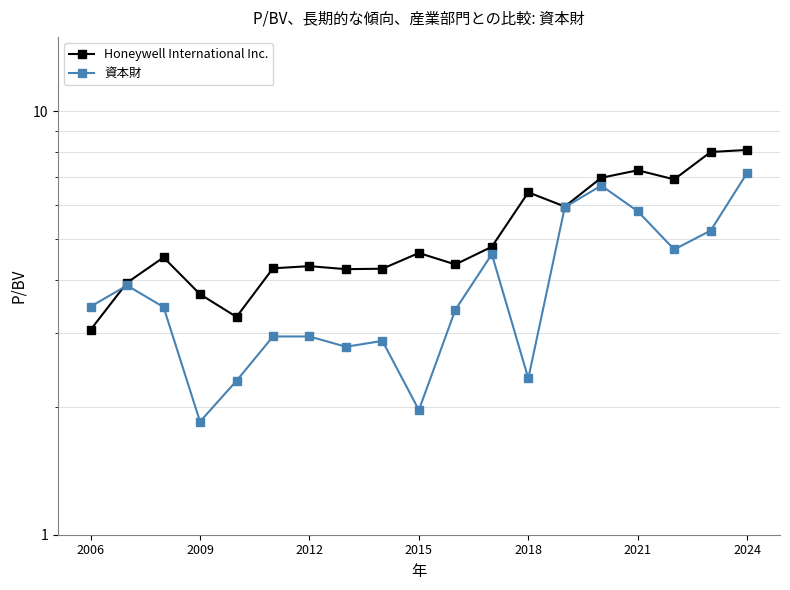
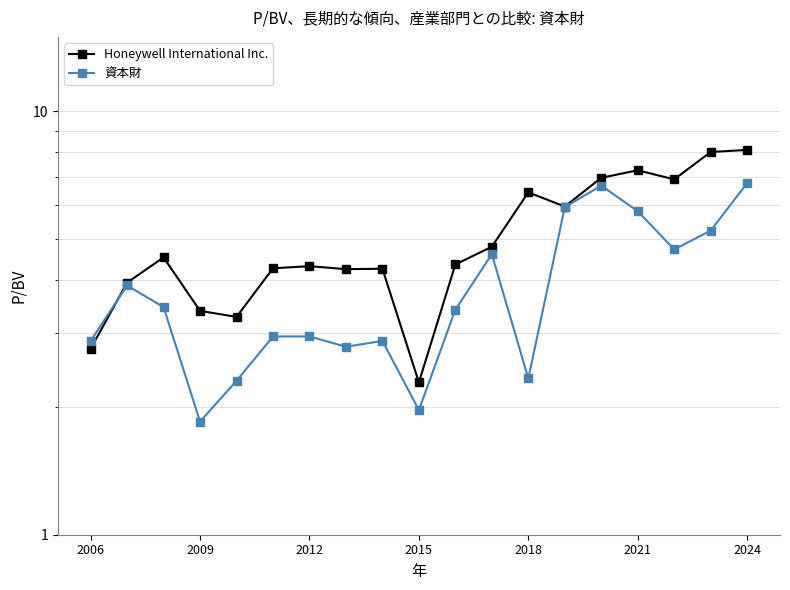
Honeywell International Inc., 2006: 3.1 -> 2.8
資本財, 2006: 3.5 -> 2.9
Honeywell International Inc., 2009: 3.7 -> 3.4
Honeywell International Inc., 2015: 4.6 -> 2.3
資本財, 2024: 7.2 -> 6.8
